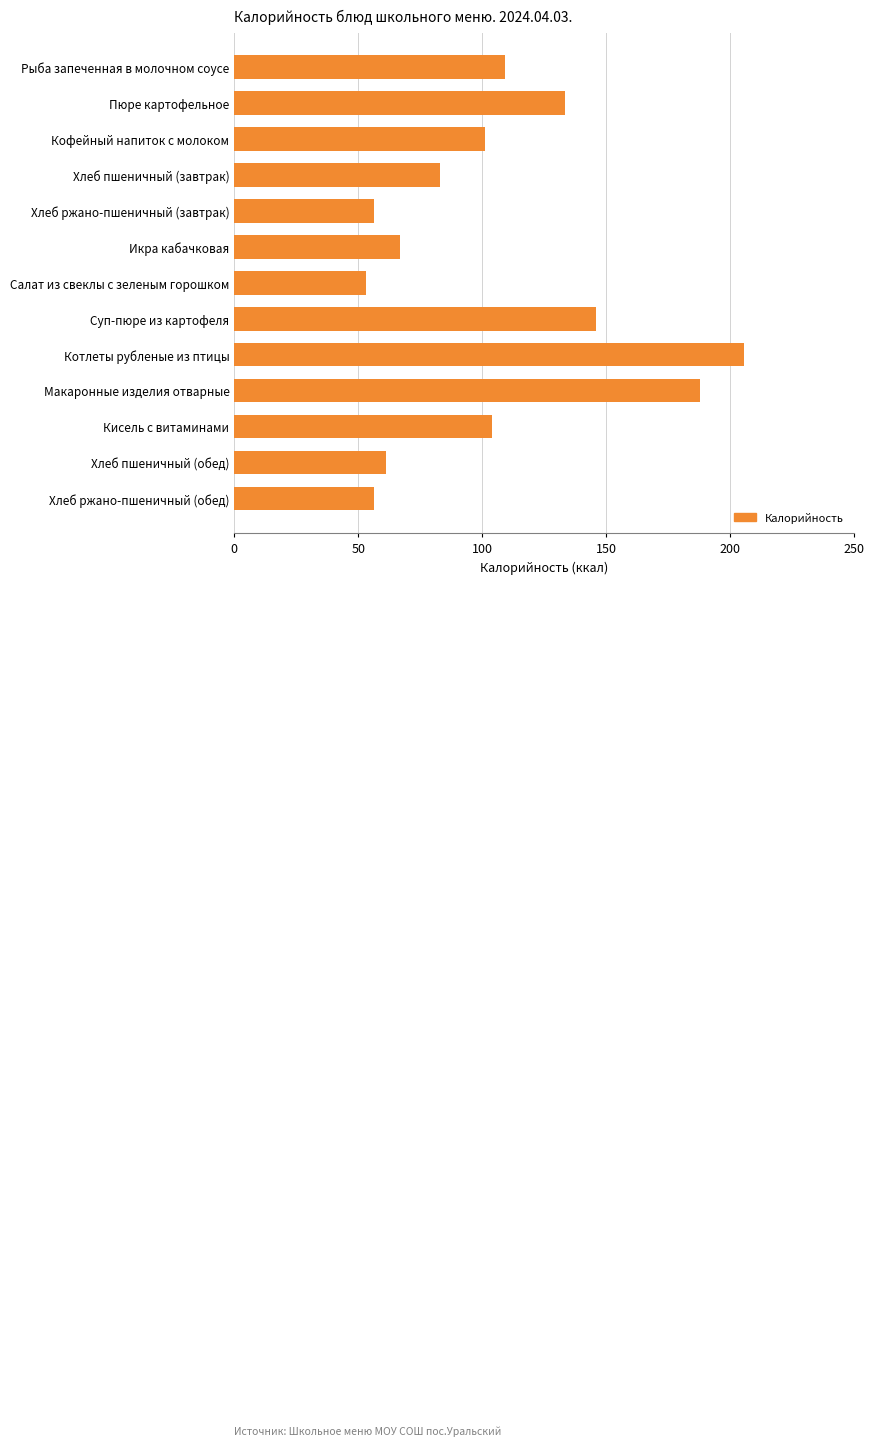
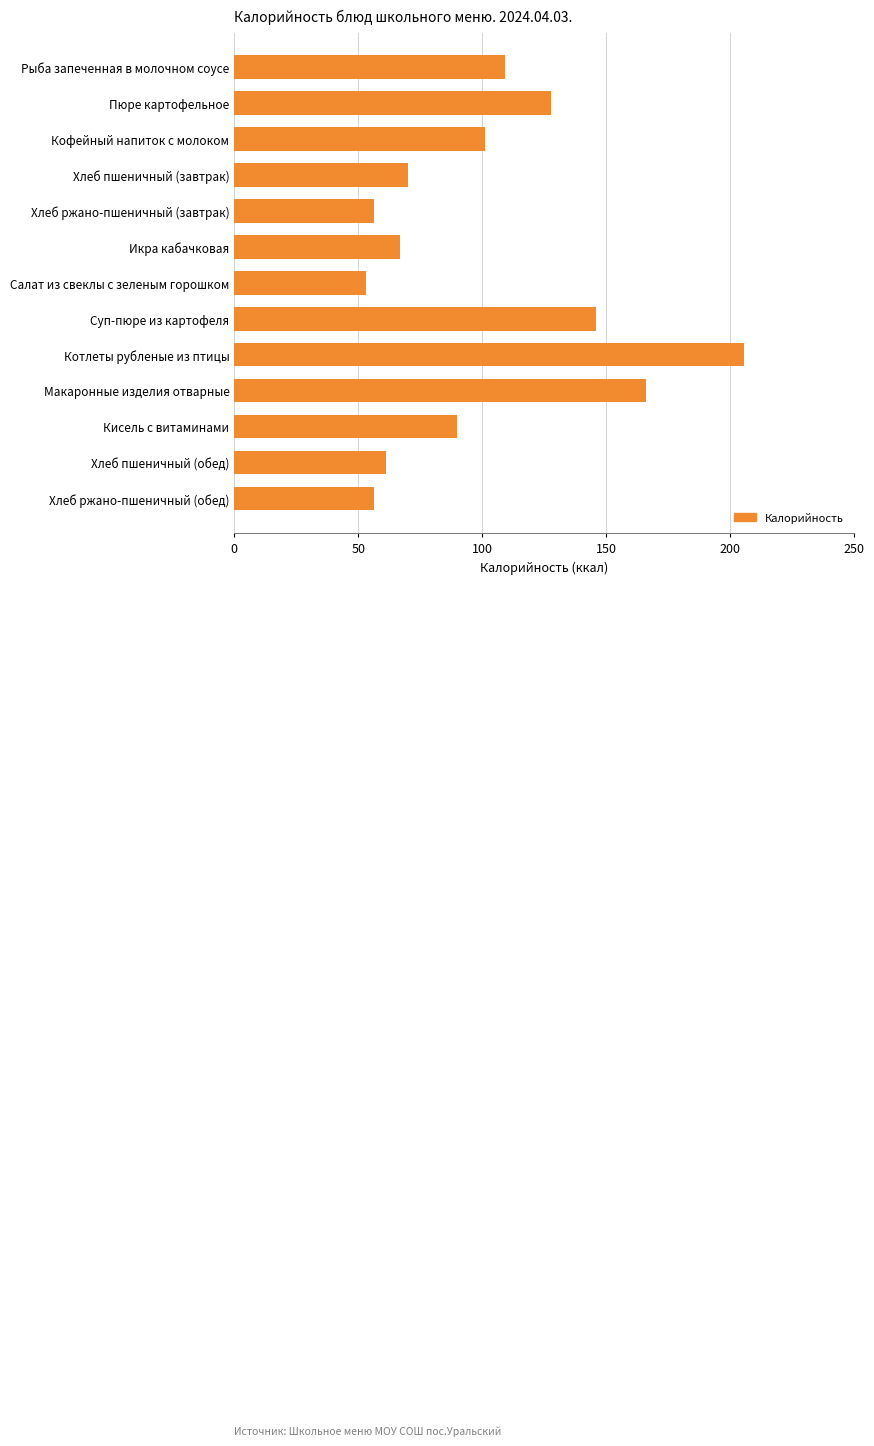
Пюре картофельное: 133 -> 128
Хлеб пшеничный (завтрак): 83 -> 70
Макаронные изделия отварные: 188 -> 166
Кисель с витаминами: 104 -> 90
